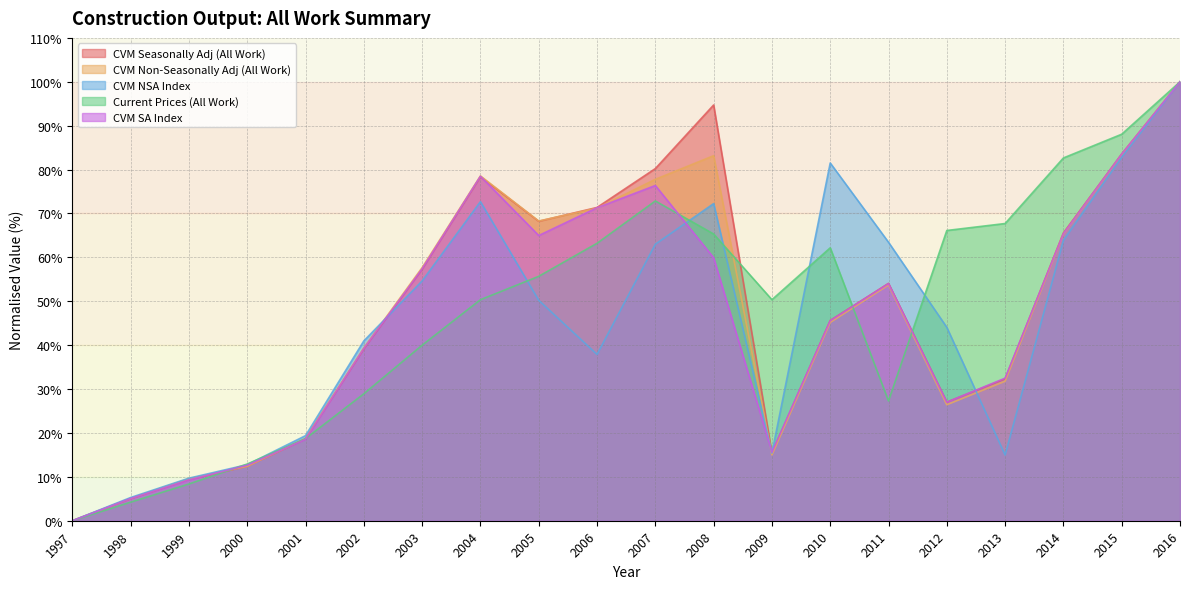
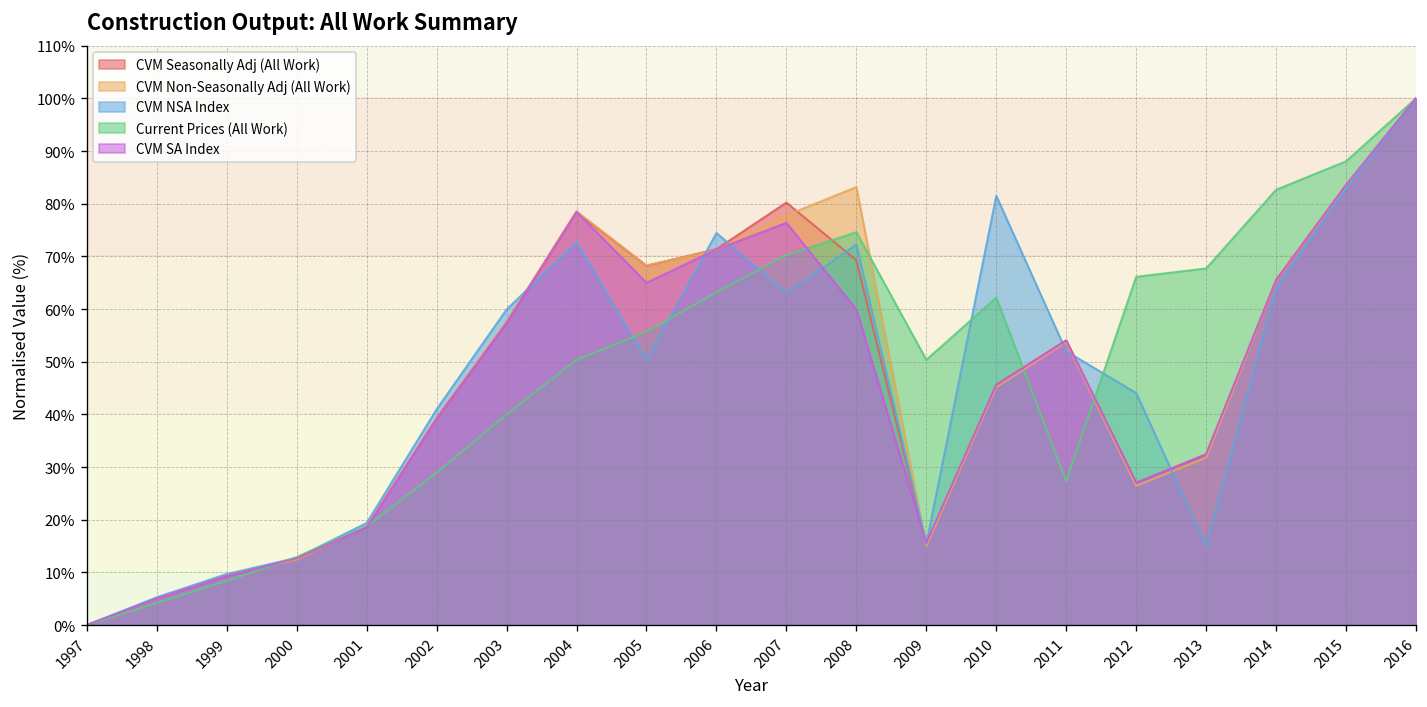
CVM NSA Index, 2003: 55% -> 60%
CVM NSA Index, 2006: 38% -> 74%
Current Prices (All Work), 2007: 73% -> 70%
CVM Seasonally Adj (All Work), 2008: 95% -> 69%
Current Prices (All Work), 2008: 65% -> 75%
CVM NSA Index, 2011: 63% -> 52%
